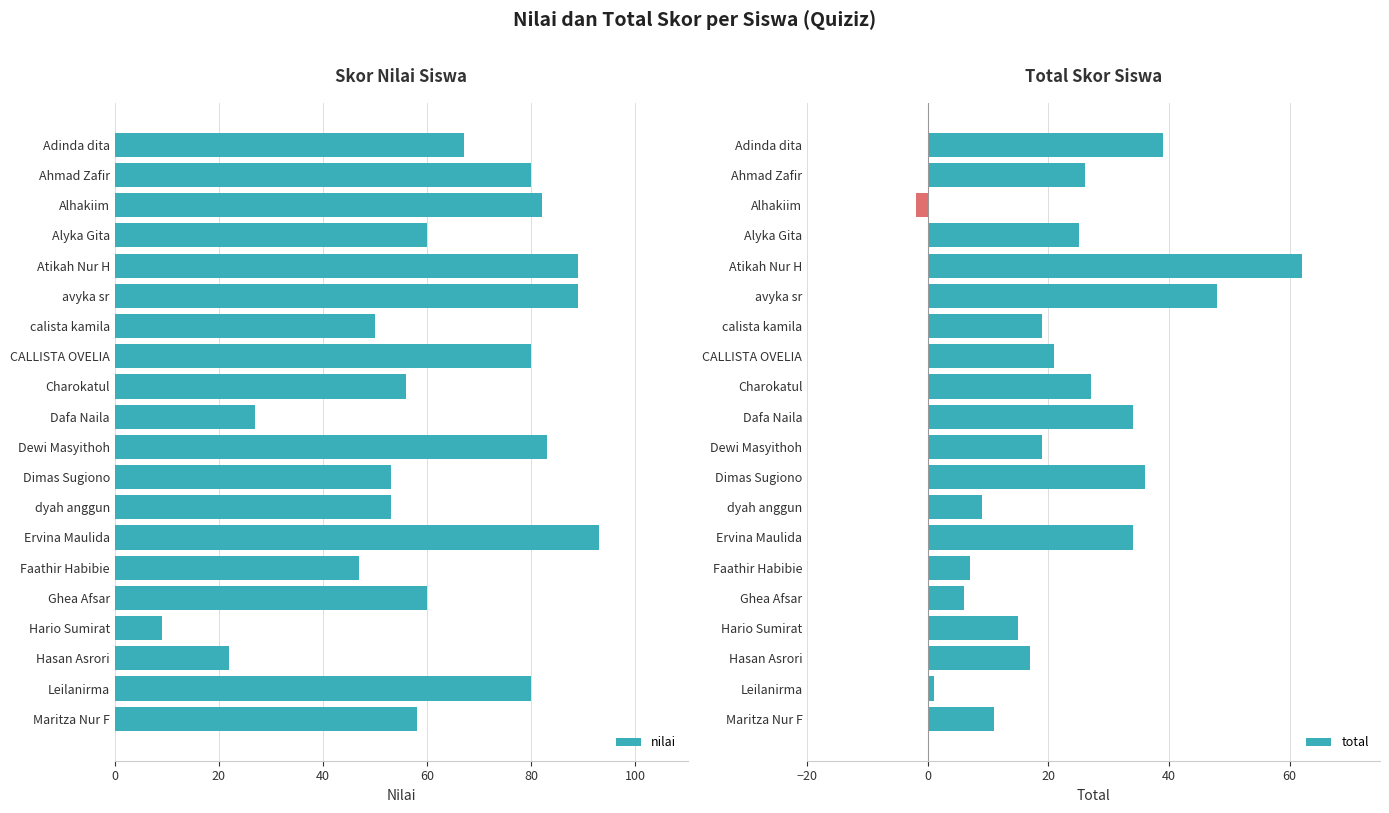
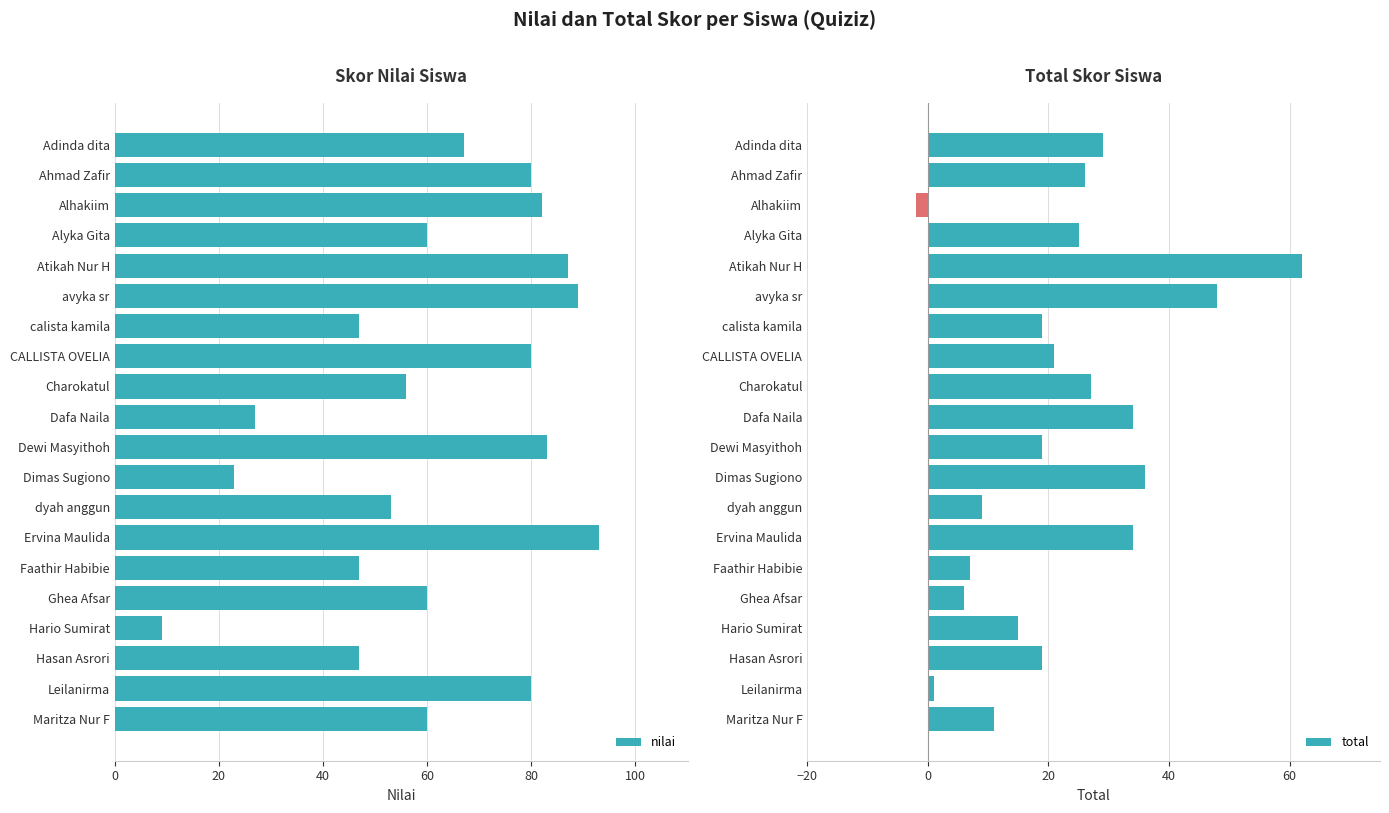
Skor Nilai Siswa, Atikah Nur H: 89 -> 87
Skor Nilai Siswa, calista kamila: 50 -> 47
Skor Nilai Siswa, Dimas Sugiono: 53 -> 23
Skor Nilai Siswa, Hasan Asrori: 22 -> 47
Skor Nilai Siswa, Maritza Nur F: 58 -> 60
Total Skor Siswa, Adinda dita: 39 -> 29
Total Skor Siswa, Hasan Asrori: 17 -> 19
